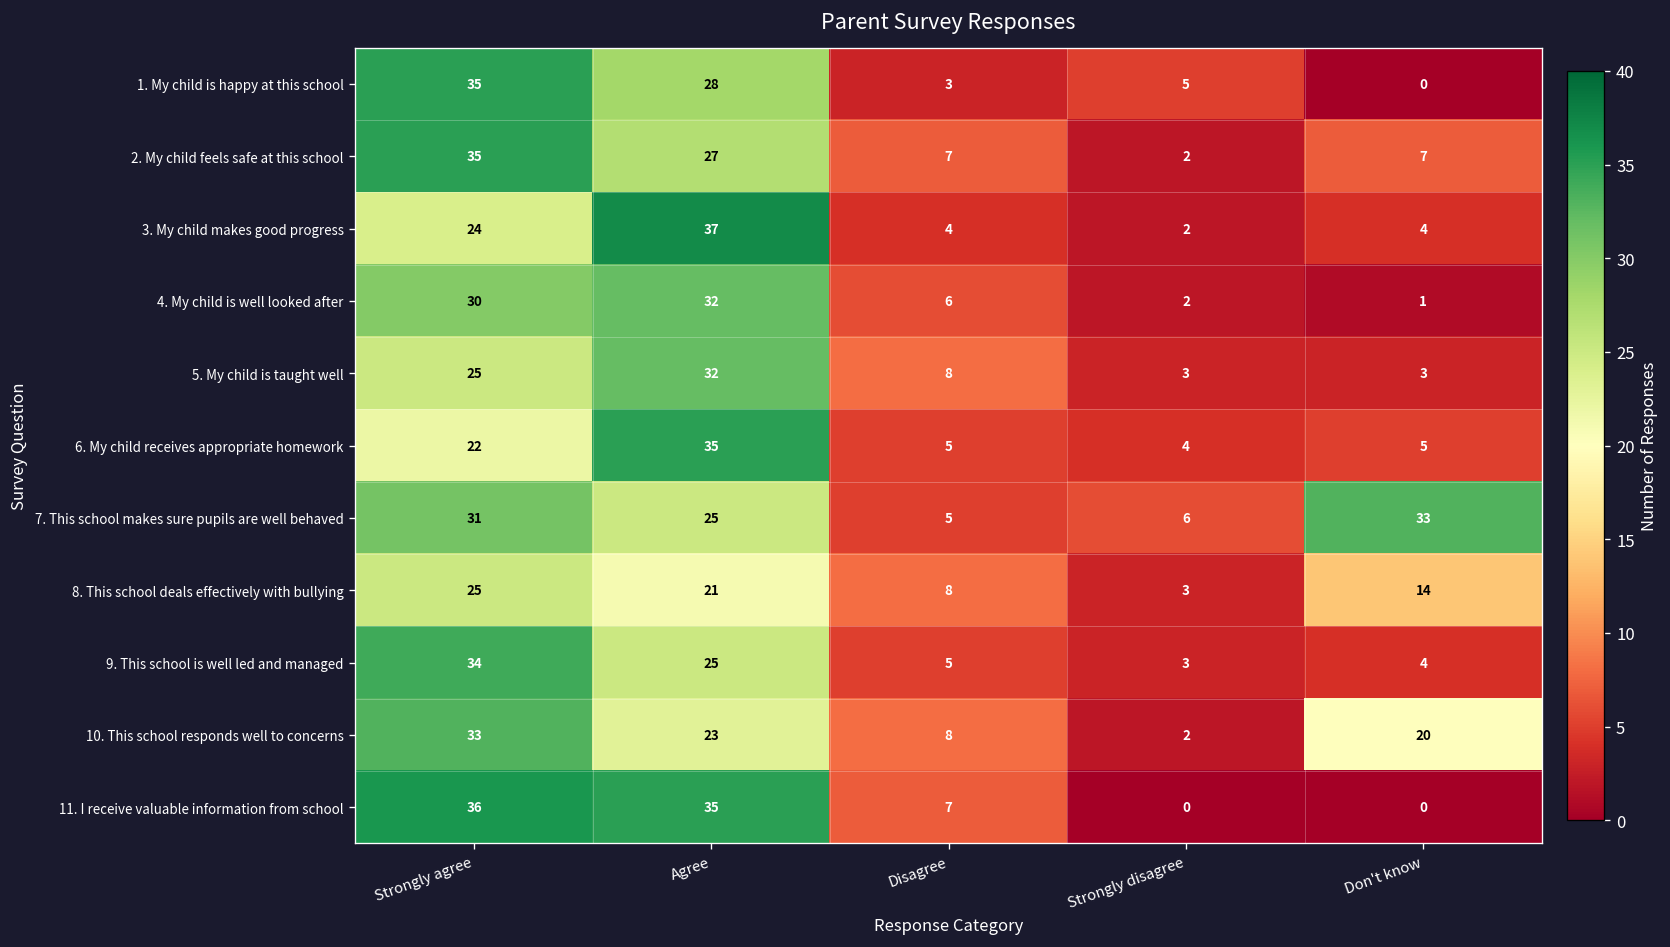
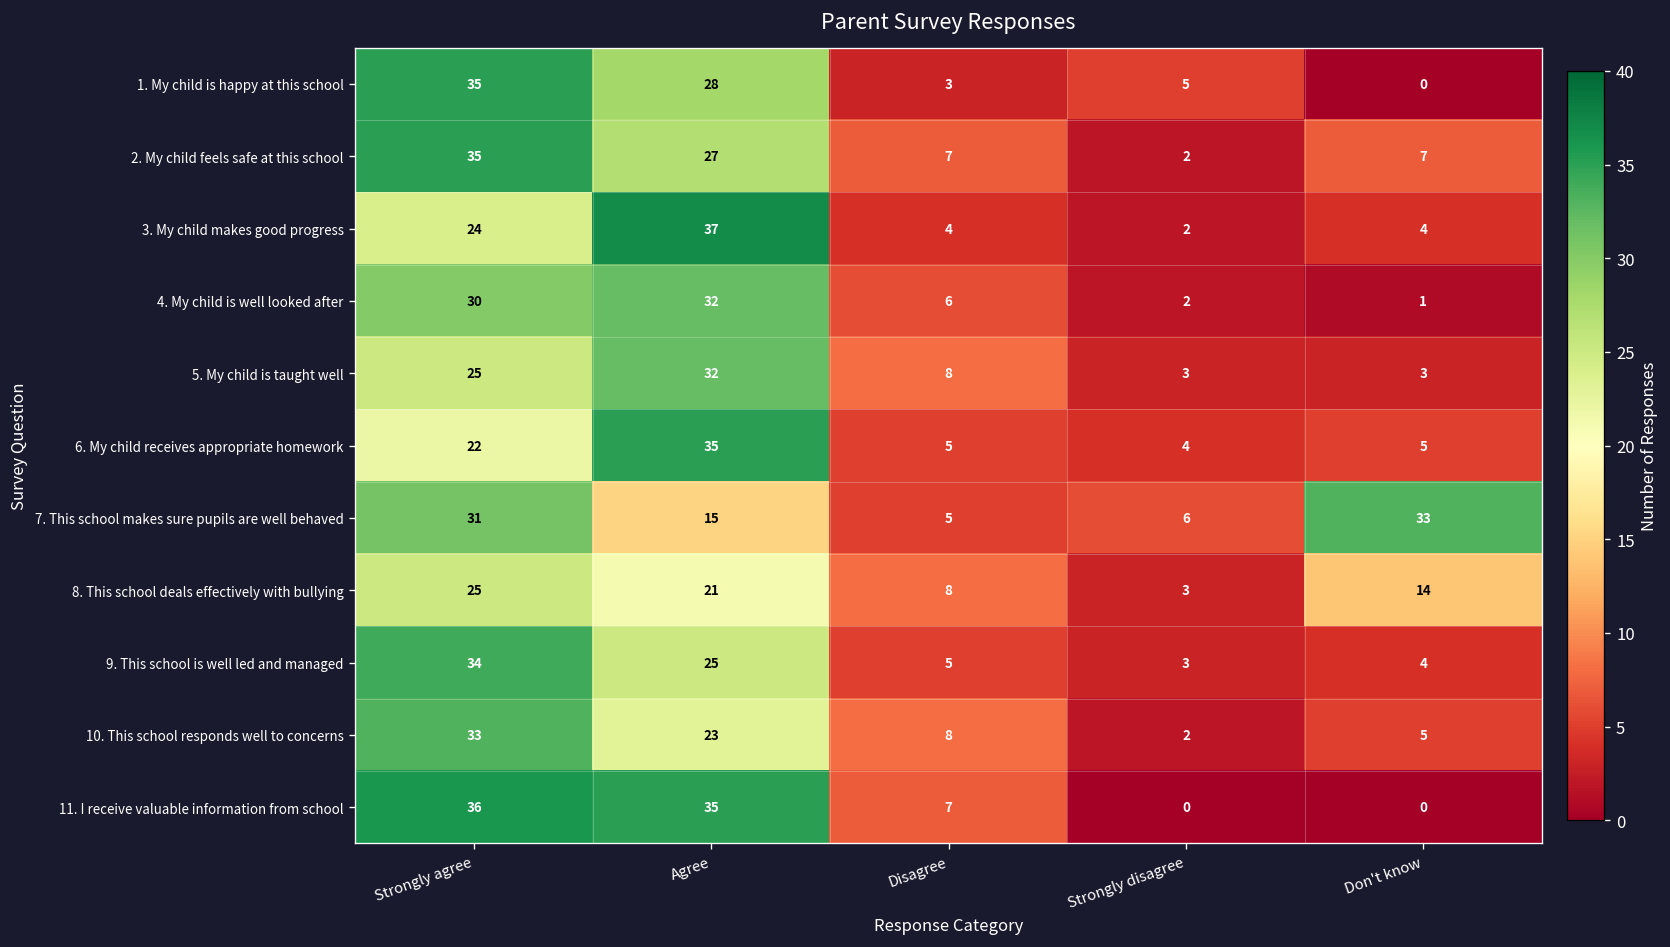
7. This school makes sure pupils are well behaved, Agree: 25 -> 15
10. This school responds well to concerns, Don't know: 20 -> 5
